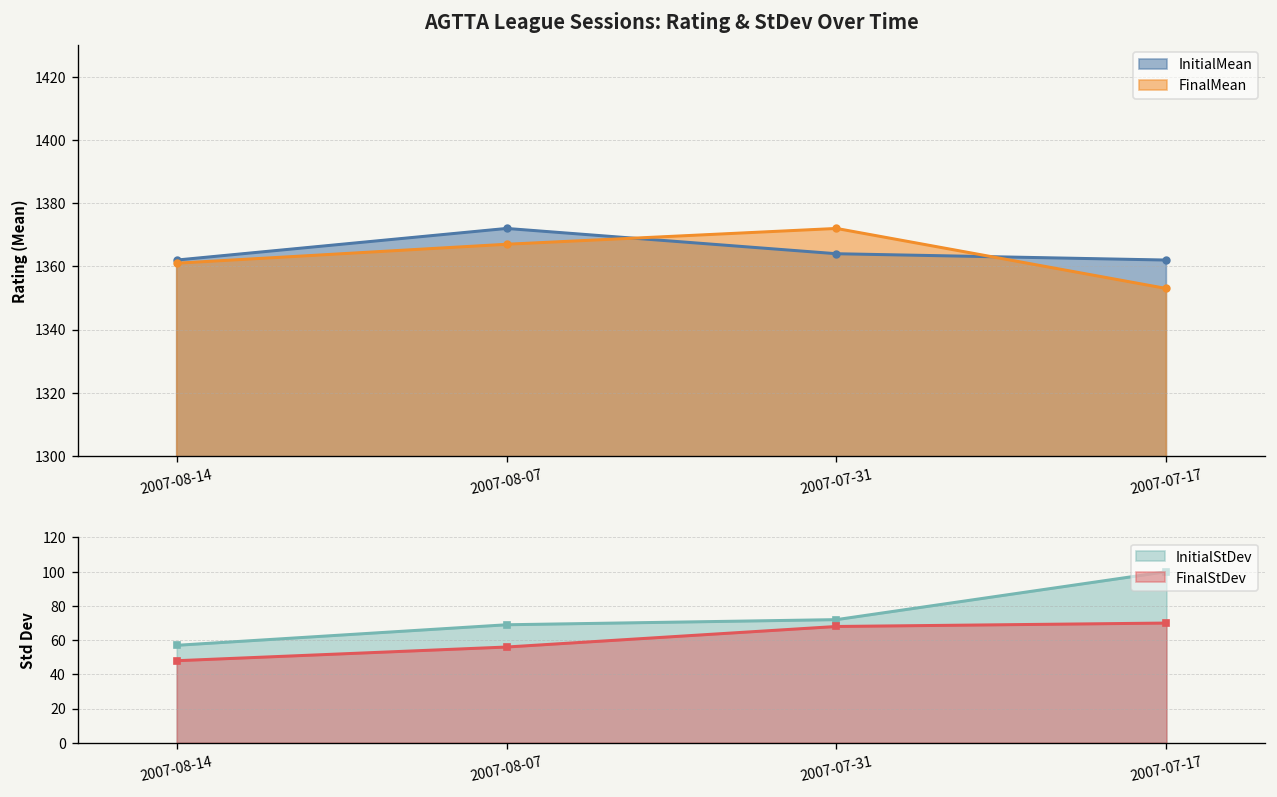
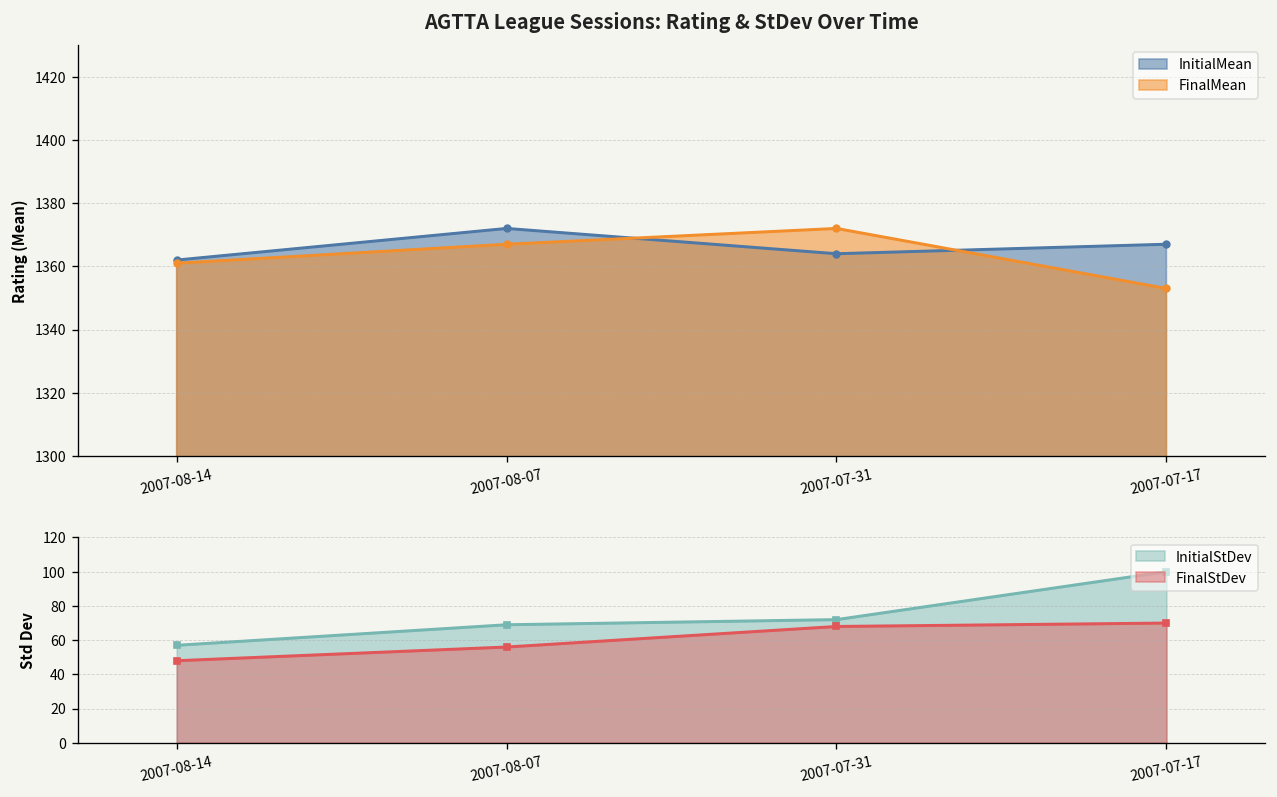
AGTTA League Sessions: Rating & StDev Over Time, InitialMean, 2007-07-17: 1362 -> 1367
